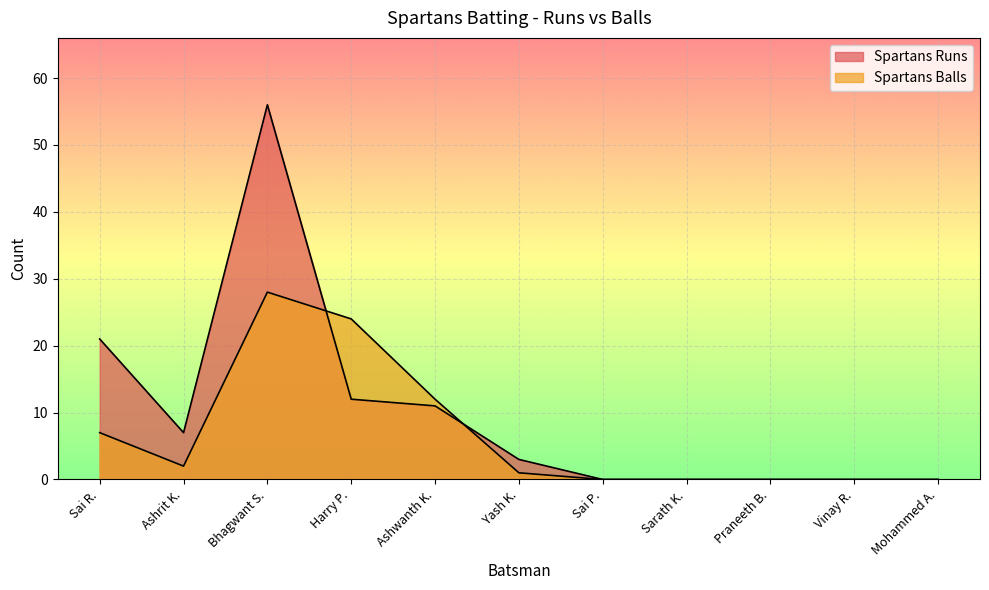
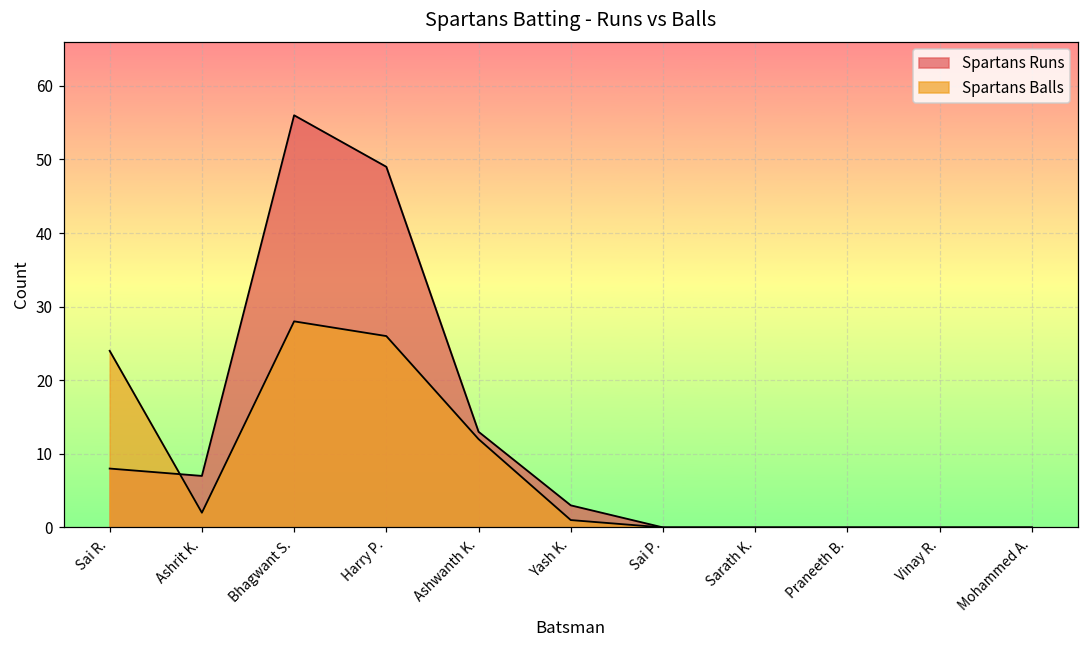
Spartans Runs, Sai R.: 21 -> 8
Spartans Balls, Sai R.: 7 -> 24
Spartans Runs, Harry P.: 12 -> 49
Spartans Balls, Harry P.: 24 -> 26
Spartans Runs, Ashwanth K.: 11 -> 13
